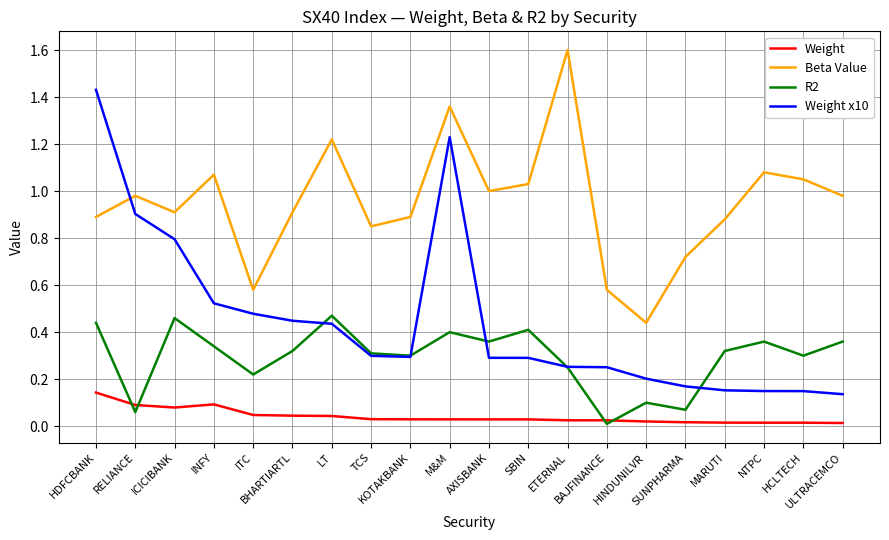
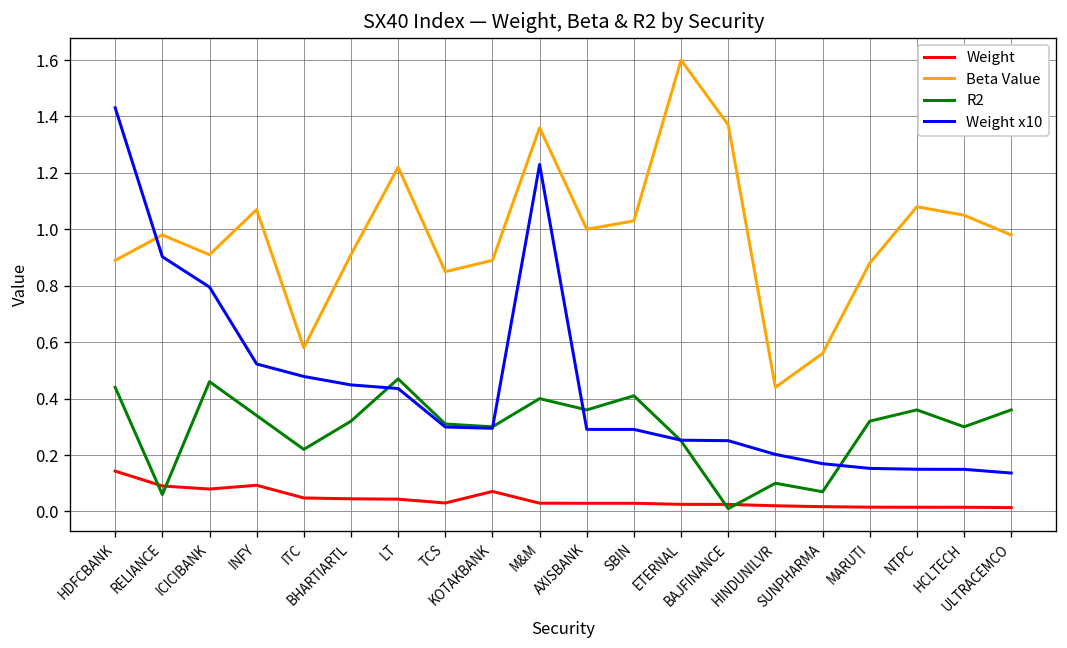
Weight, KOTAKBANK: 0.03 -> 0.07
Beta Value, BAJFINANCE: 0.58 -> 1.37
Beta Value, SUNPHARMA: 0.72 -> 0.56
